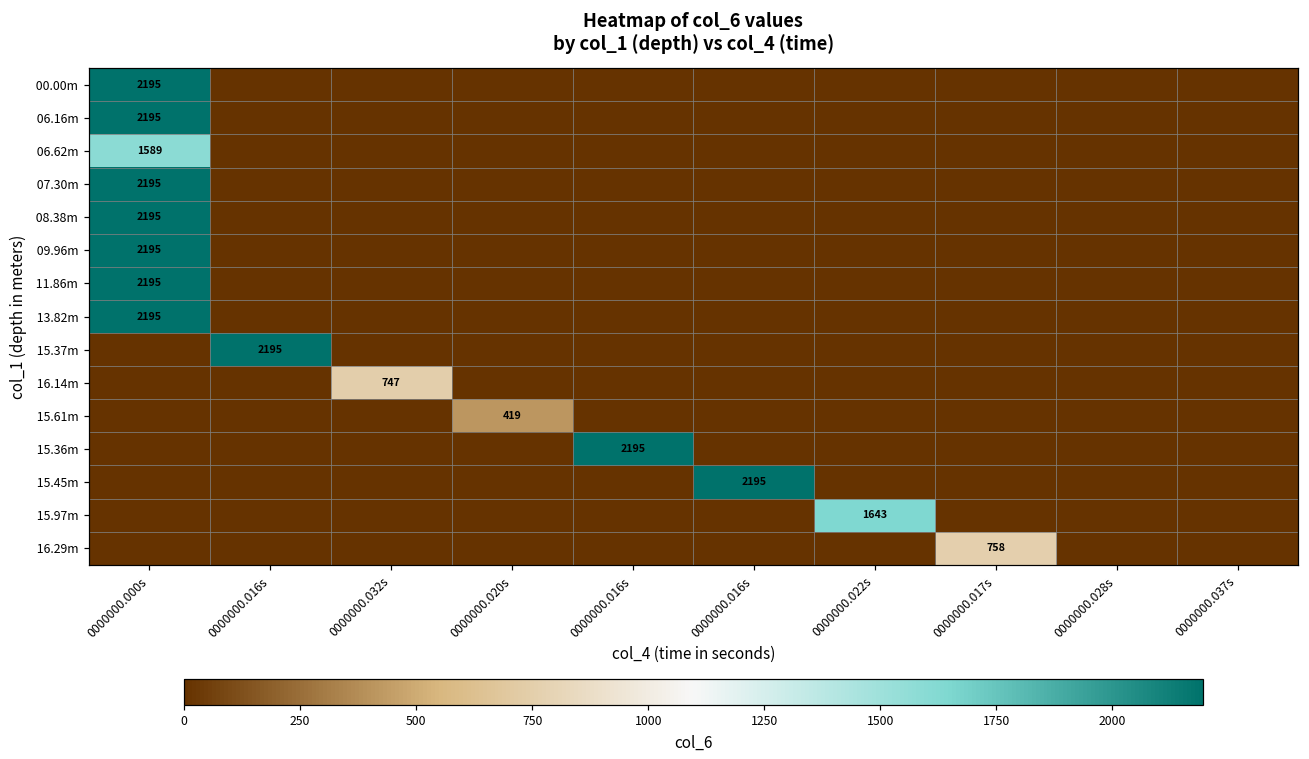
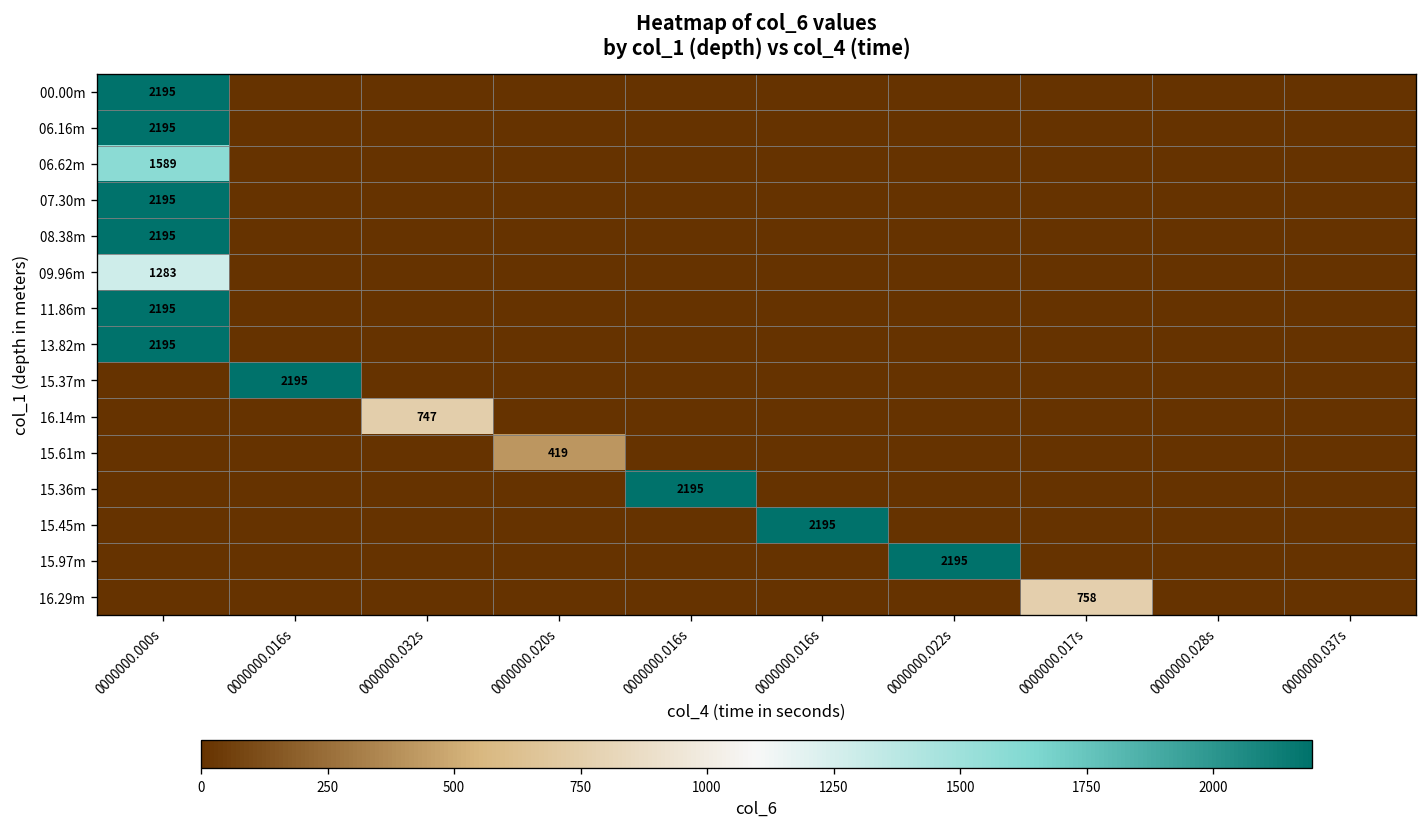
09.96m, 0000000.000s: 2195 -> 1283
15.97m, 0000000.022s: 1643 -> 2195
